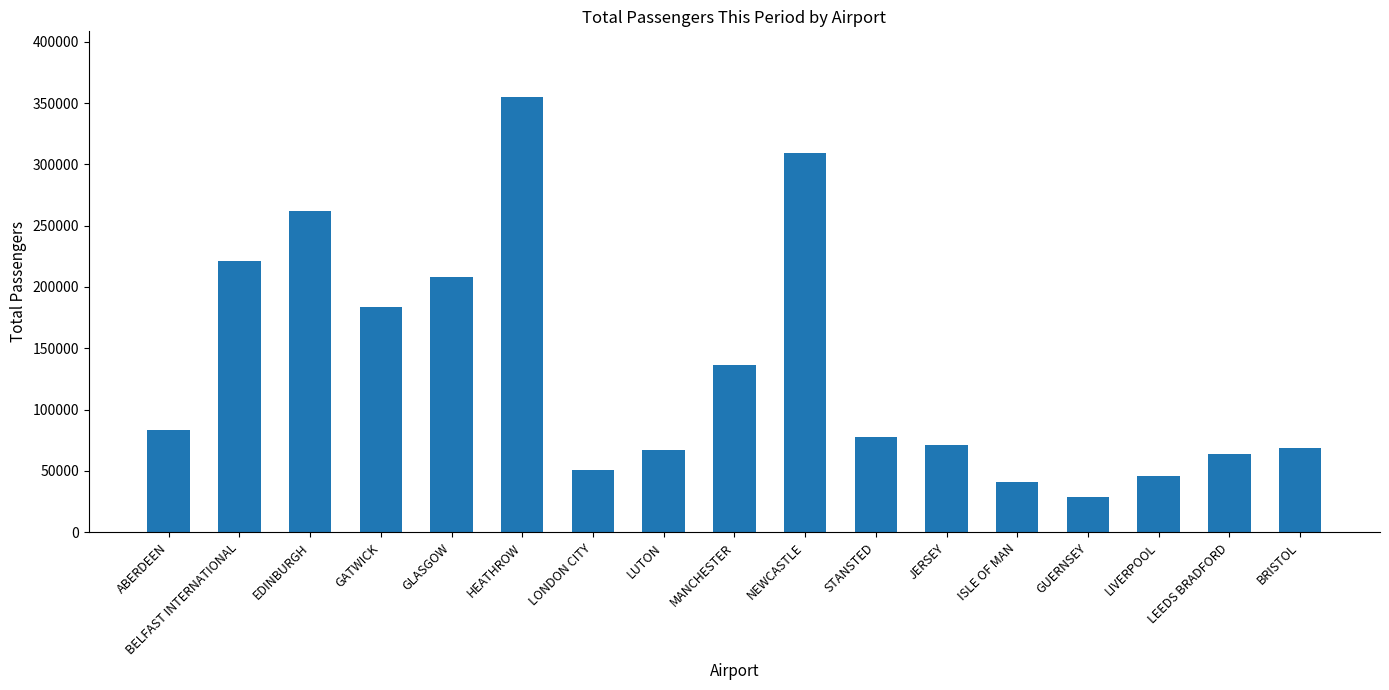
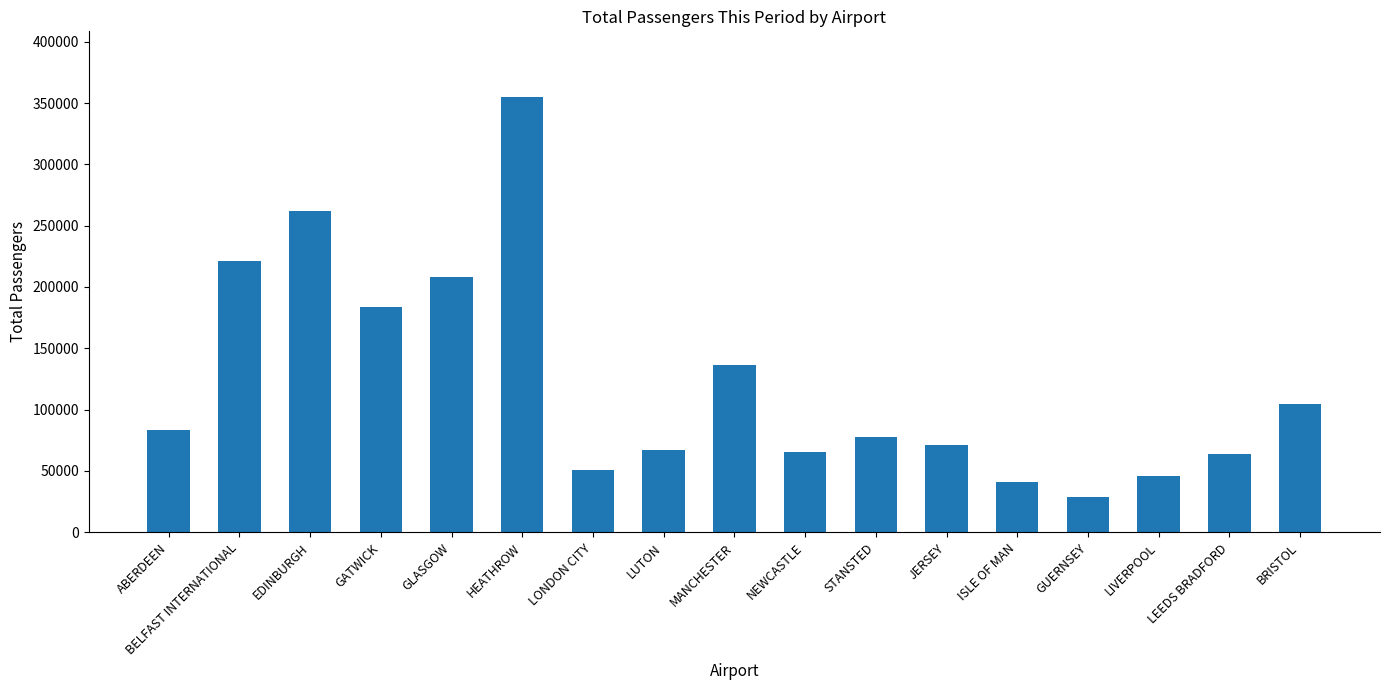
NEWCASTLE: 309000 -> 65000
BRISTOL: 69000 -> 105000
